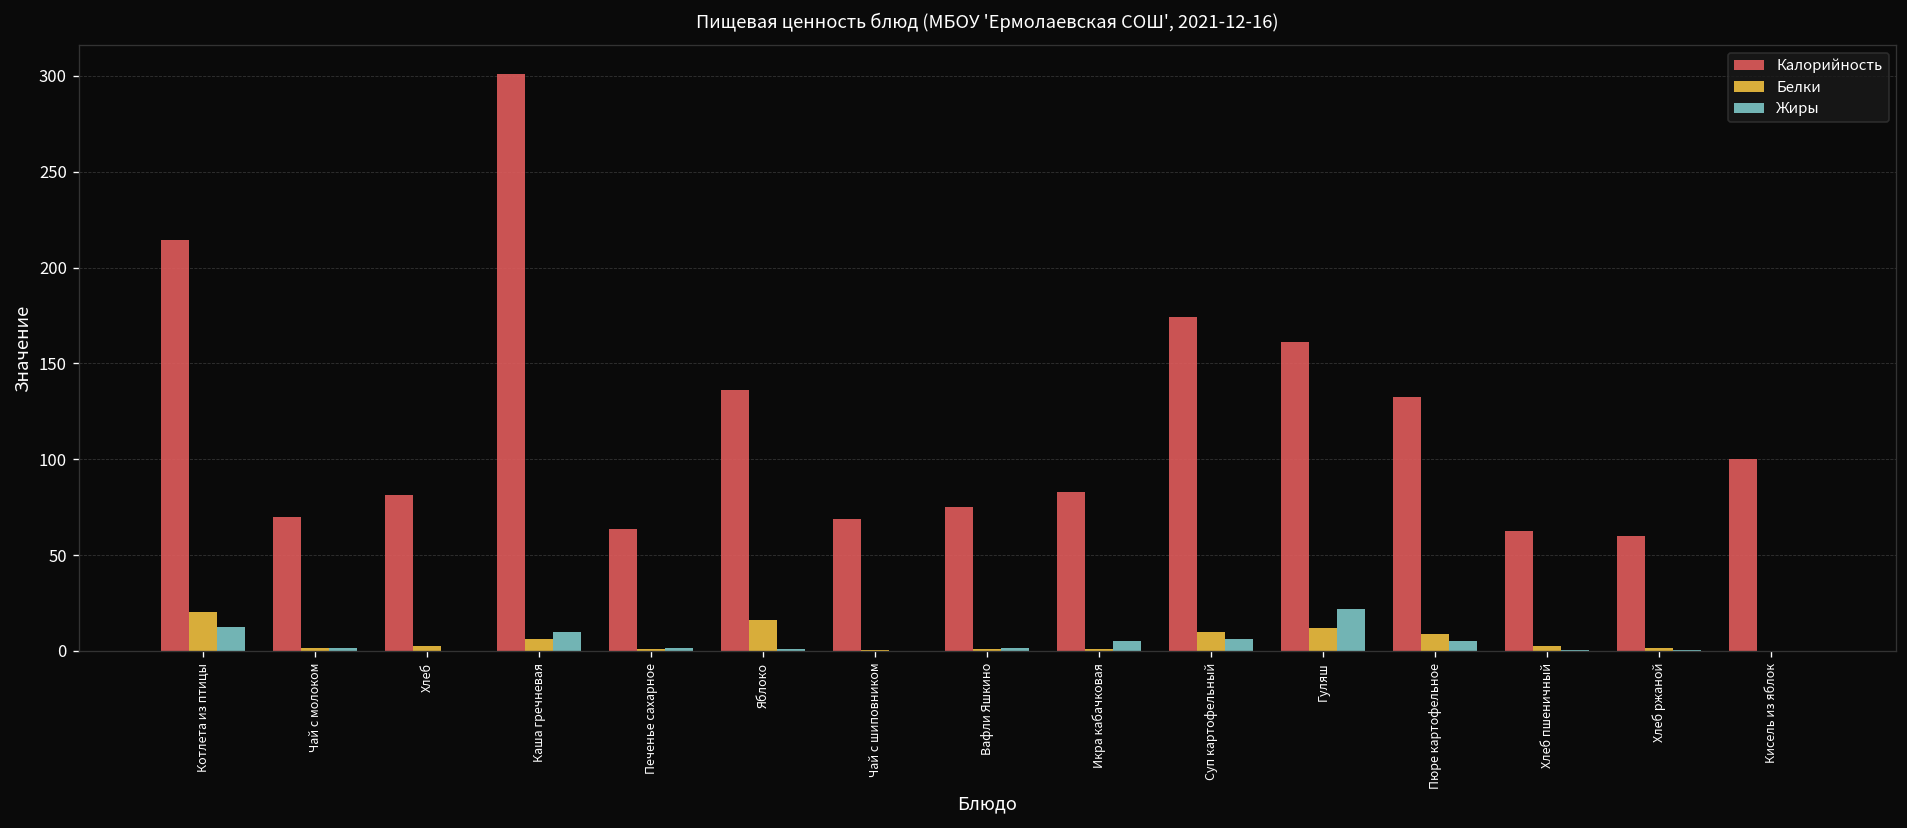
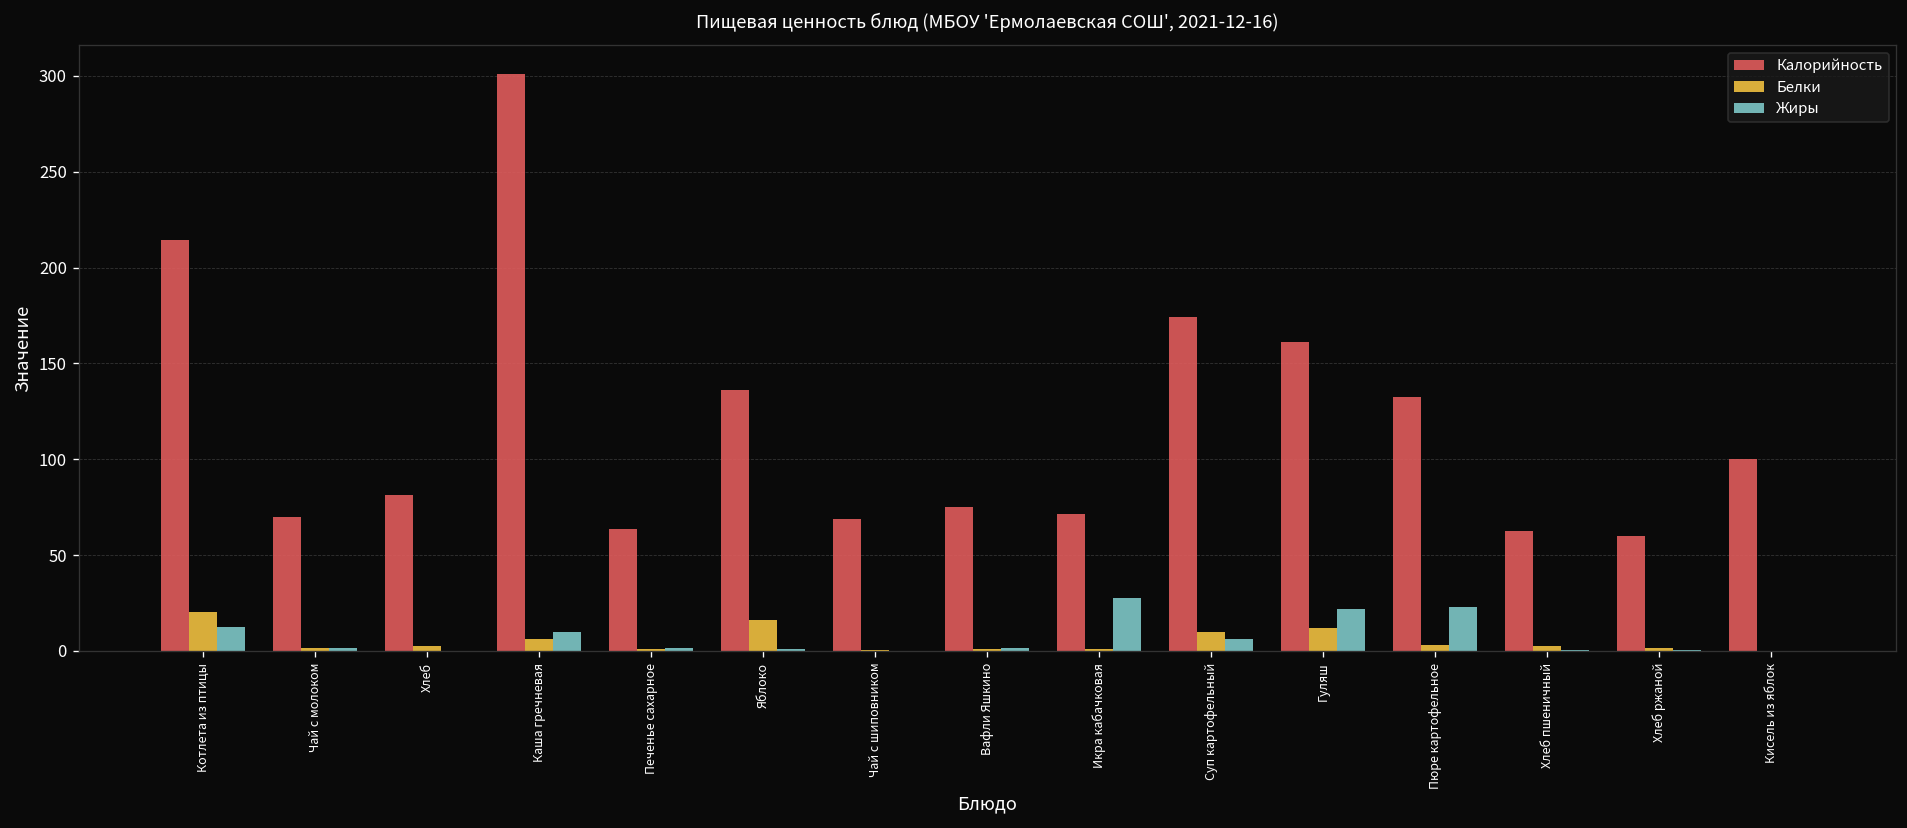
Калорийность, Икра кабачковая: 83 -> 71
Жиры, Икра кабачковая: 5 -> 27
Белки, Пюре картофельное: 9 -> 3
Жиры, Пюре картофельное: 5 -> 23
